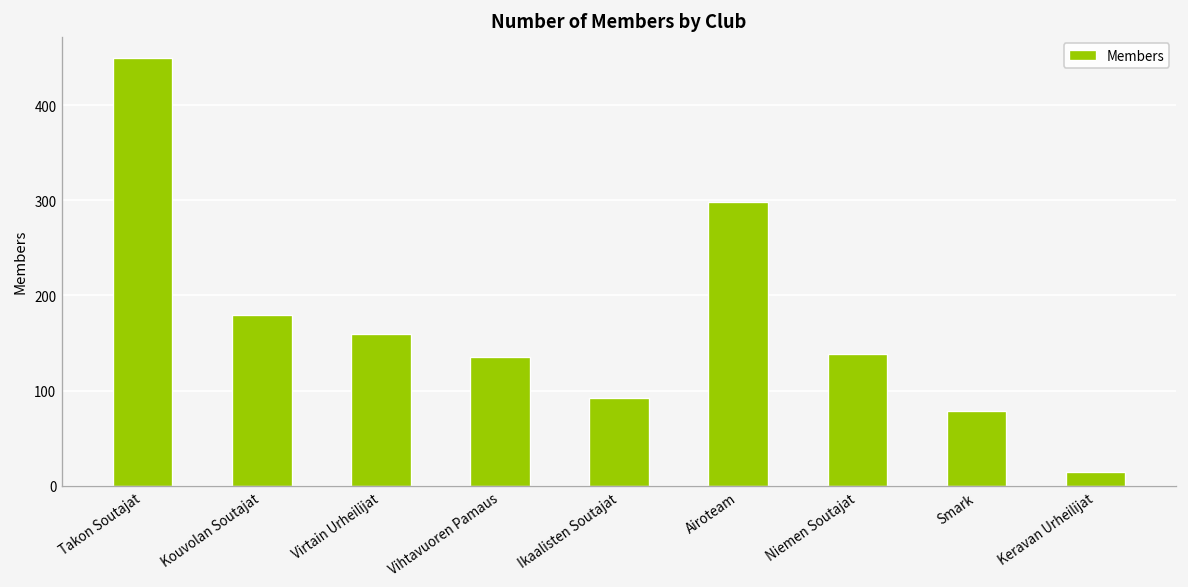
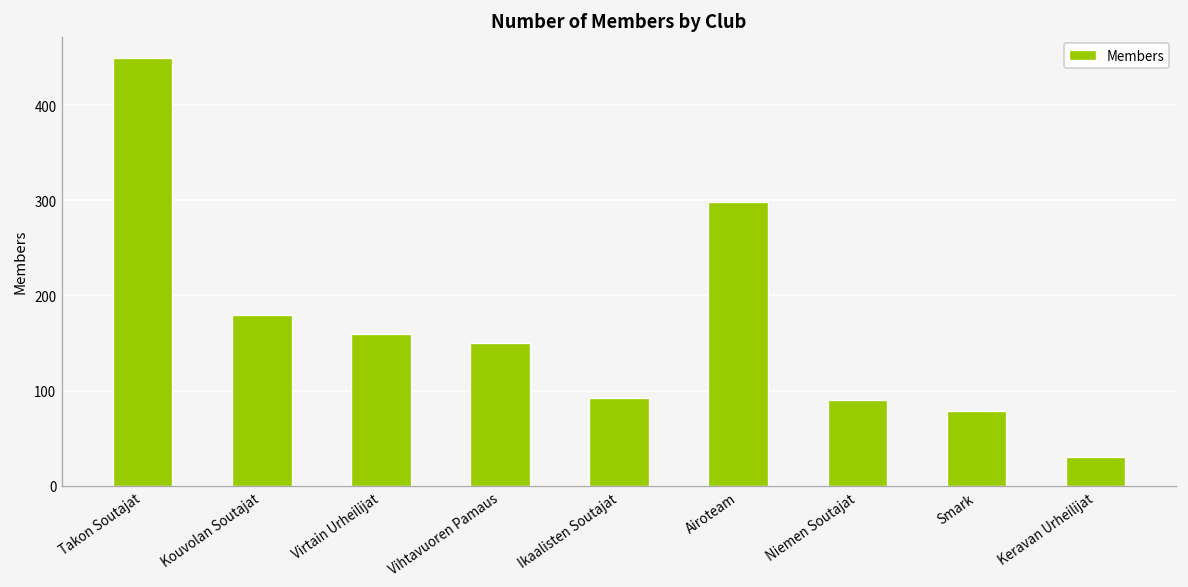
Vihtavuoren Pamaus: 140 -> 150
Niemen Soutajat: 140 -> 90
Keravan Urheilijat: 10 -> 30
